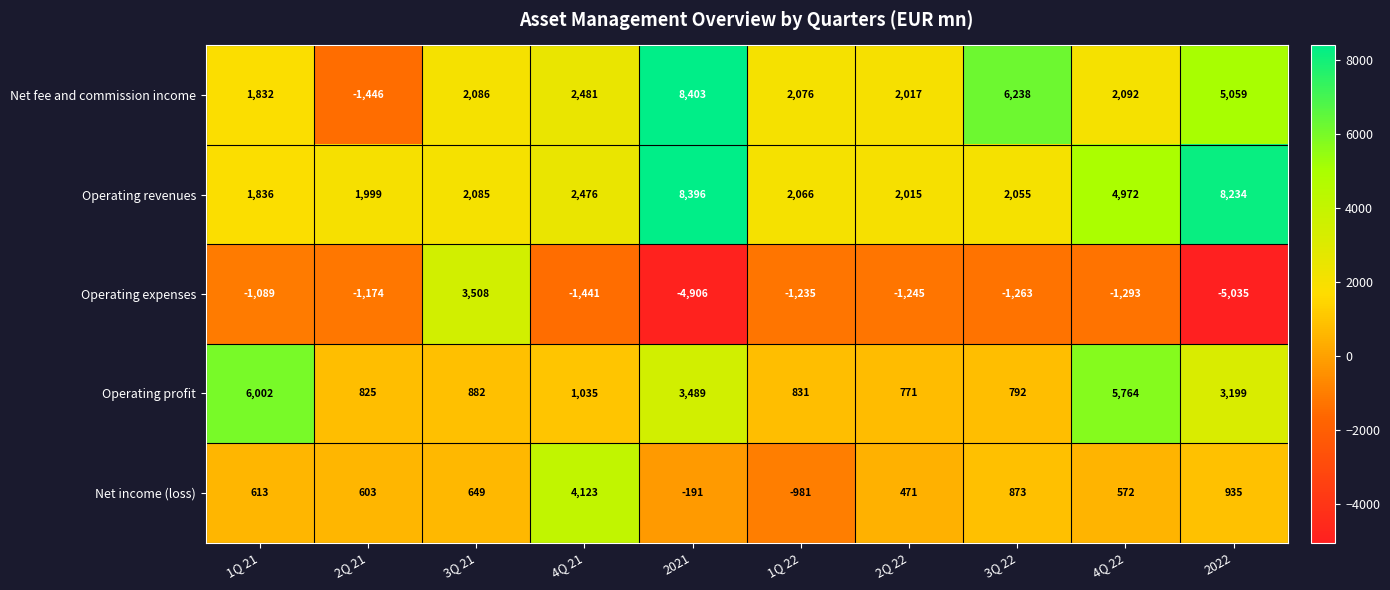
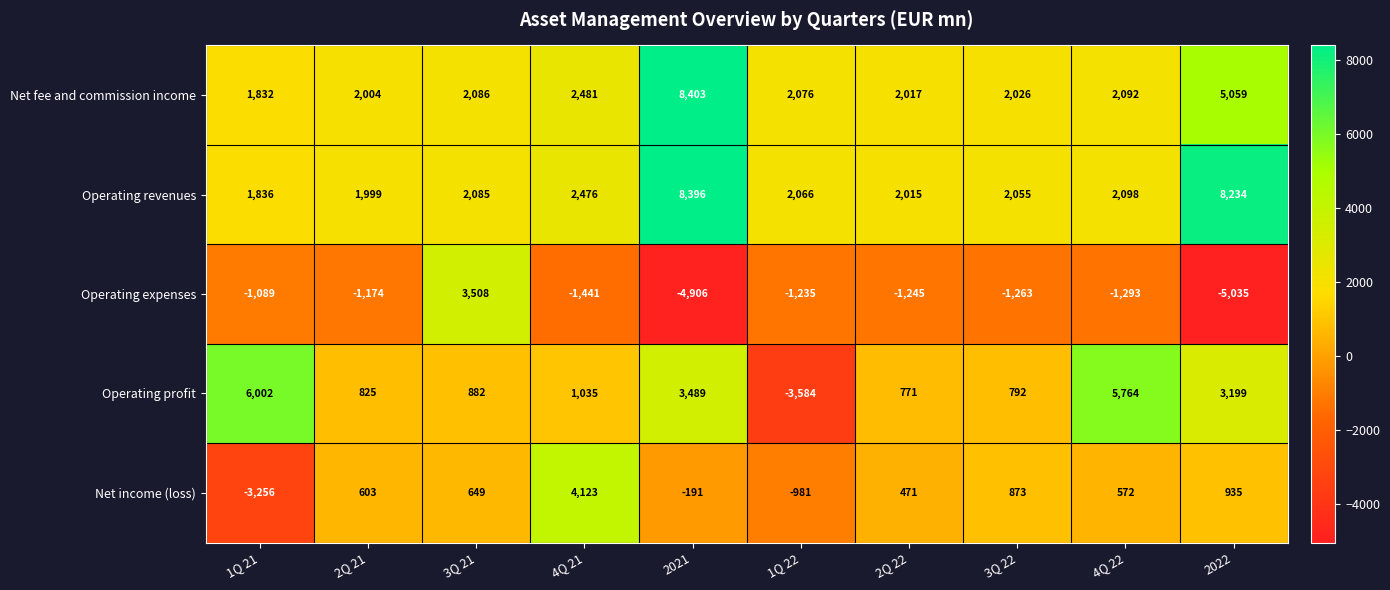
Net fee and commission income, 2Q 21: -1,446 -> 2,004
Net fee and commission income, 3Q 22: 6,238 -> 2,026
Operating revenues, 4Q 22: 4,972 -> 2,098
Operating profit, 1Q 22: 831 -> -3,584
Net income (loss), 1Q 21: 613 -> -3,256
